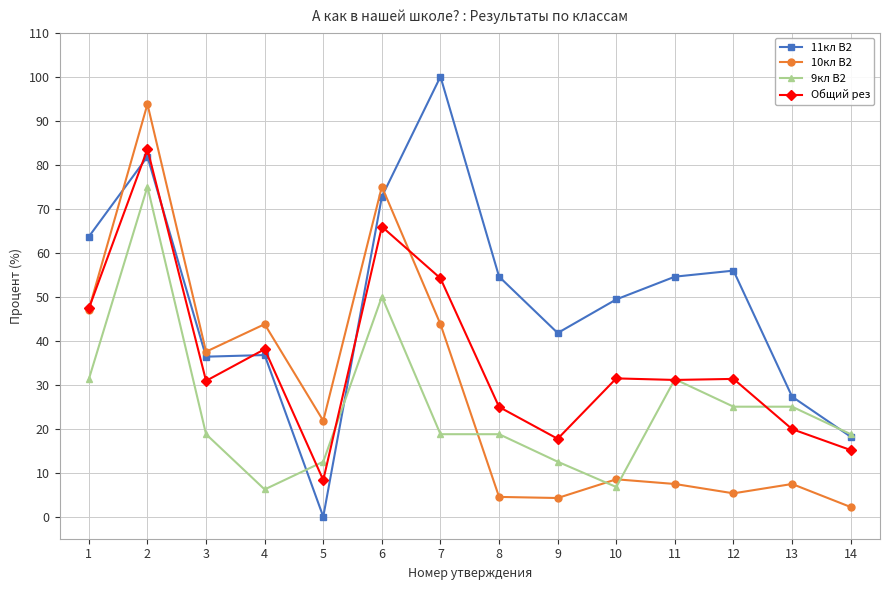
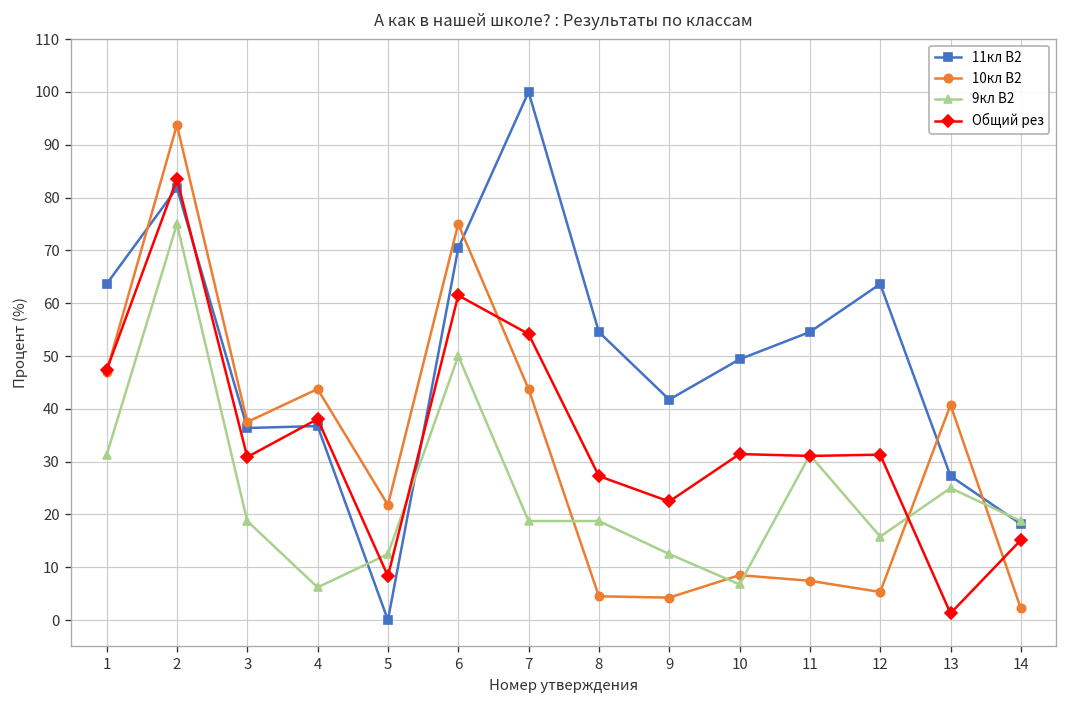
11кл В2, 6: 73 -> 70
Общий рез, 6: 66 -> 61
Общий рез, 8: 25 -> 27
Общий рез, 9: 18 -> 22
11кл В2, 12: 56 -> 64
9кл В2, 12: 25 -> 16
10кл В2, 13: 7 -> 41
Общий рез, 13: 20 -> 1
